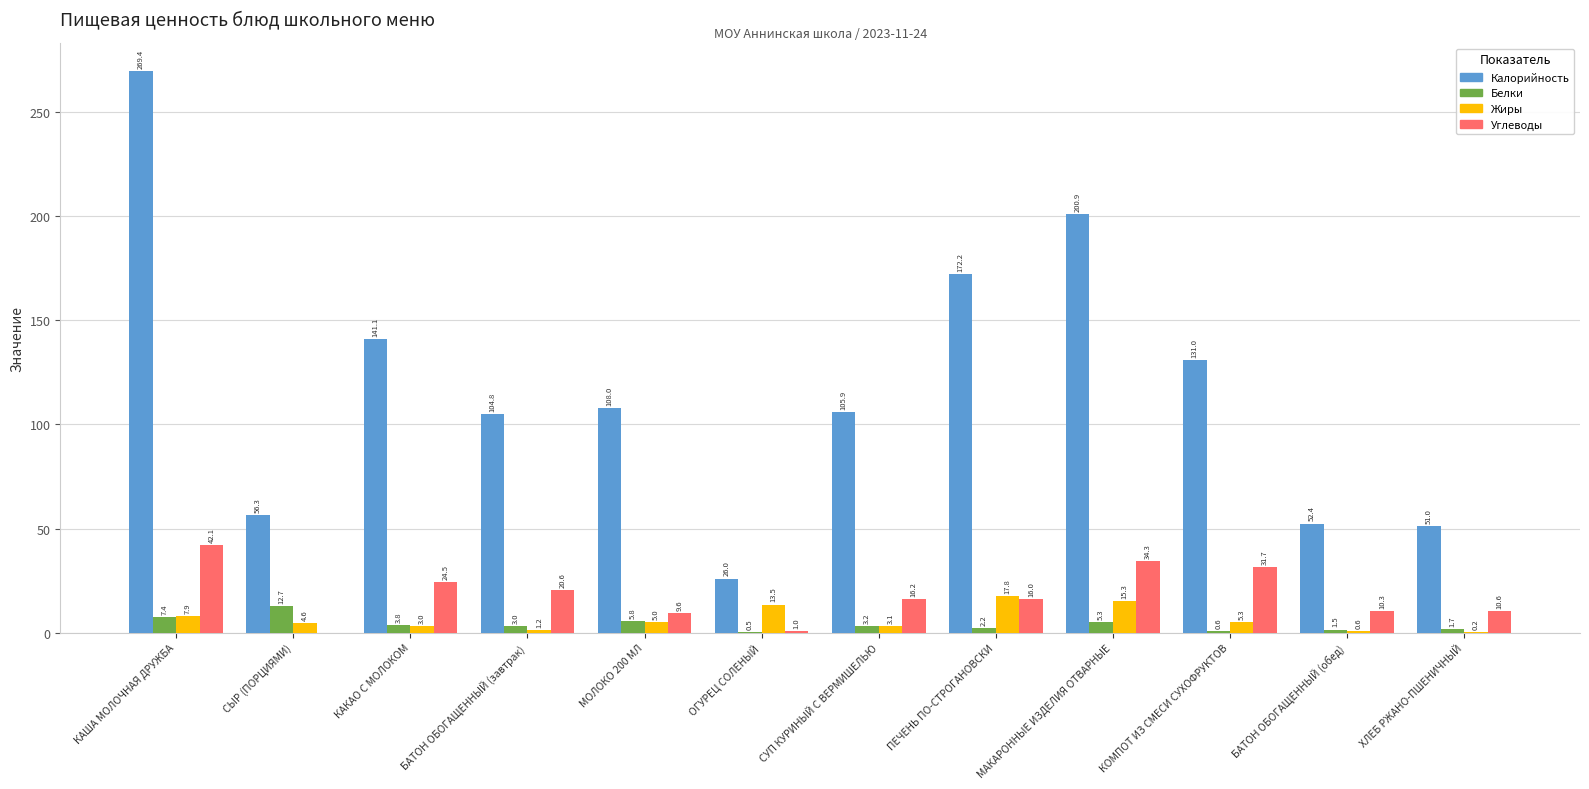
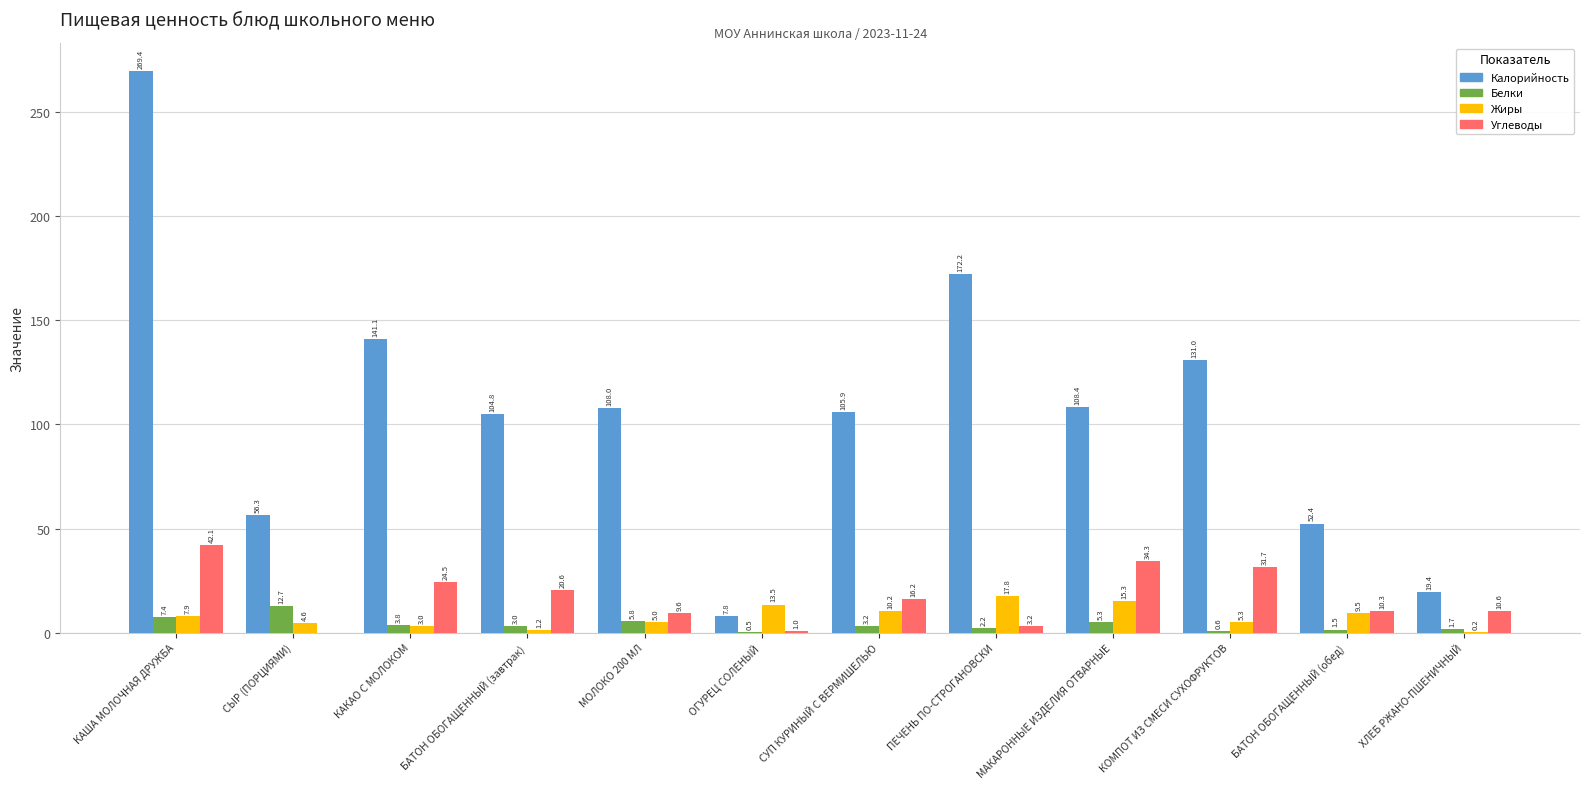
Калорийность, ОГУРЕЦ СОЛЕНЫЙ: 26.0 -> 7.8
Жиры, СУП КУРИНЫЙ С ВЕРМИШЕЛЬЮ: 3.1 -> 10.2
Углеводы, ПЕЧЕНЬ ПО-СТРОГАНОВСКИ: 16.0 -> 3.2
Калорийность, МАКАРОННЫЕ ИЗДЕЛИЯ ОТВАРНЫЕ: 200.9 -> 108.4
Жиры, БАТОН ОБОГАЩЕННЫЙ (обед): 0.6 -> 9.5
Калорийность, ХЛЕБ РЖАНО-ПШЕНИЧНЫЙ: 51.0 -> 19.4
